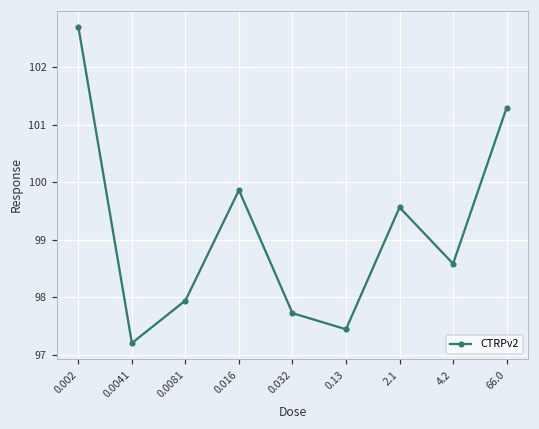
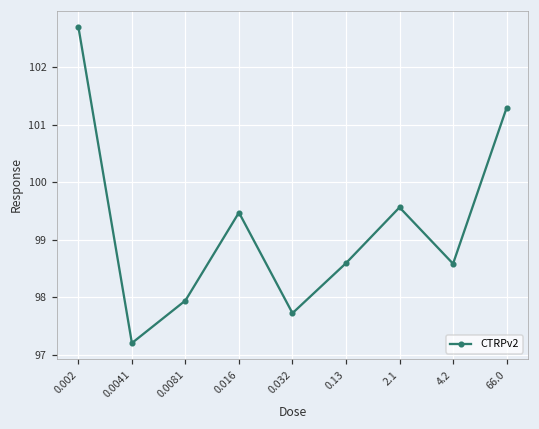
0.016: 99.9 -> 99.5
0.13: 97.4 -> 98.6
